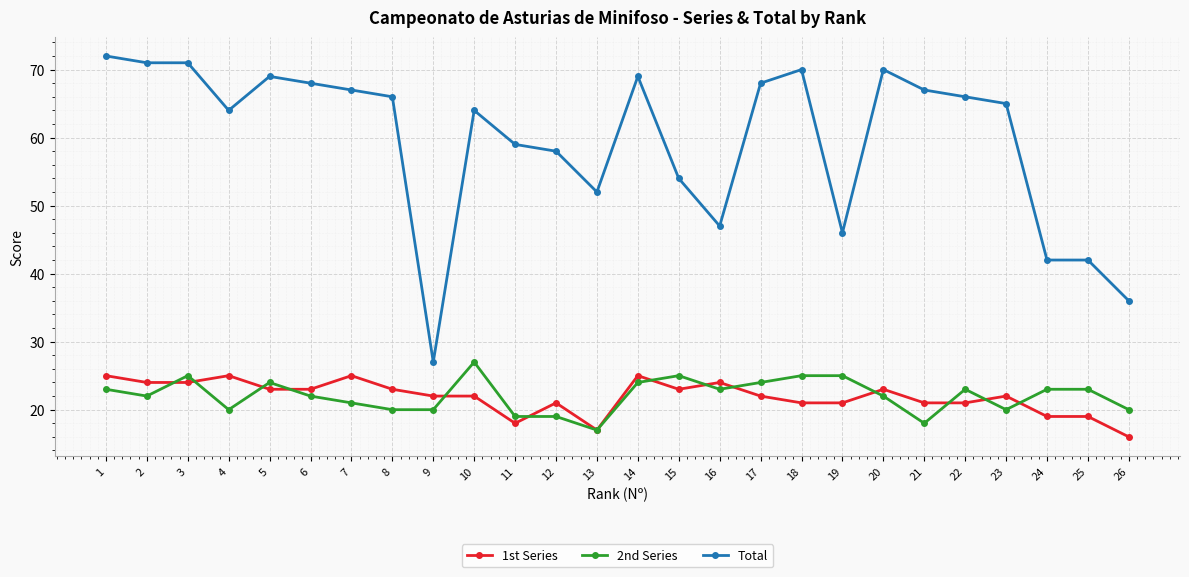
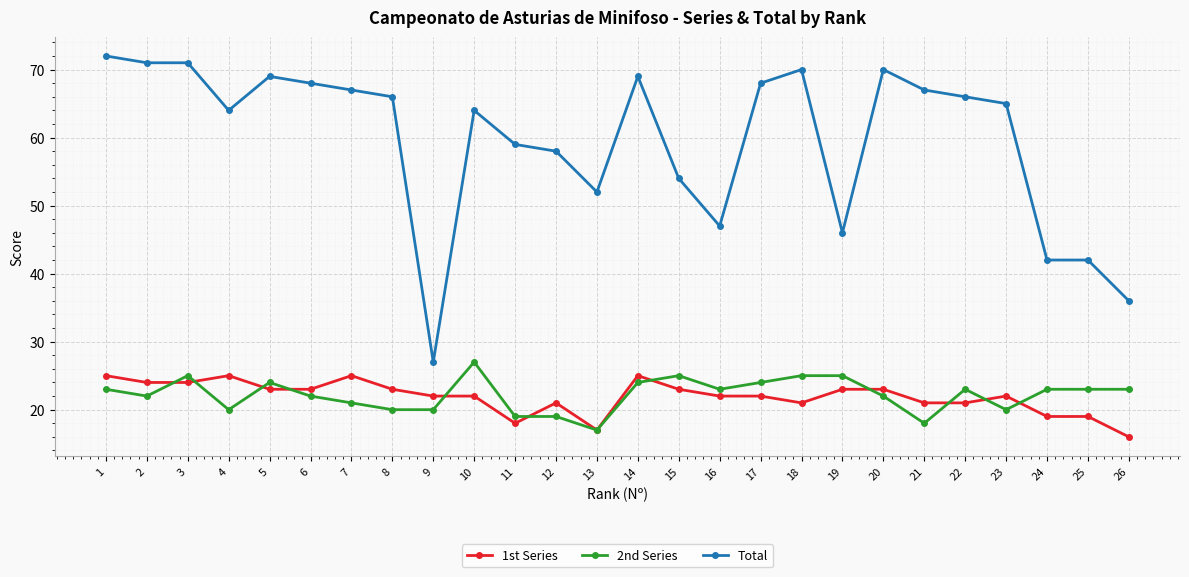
1st Series, 16: 24 -> 22
1st Series, 19: 21 -> 23
2nd Series, 26: 20 -> 23
